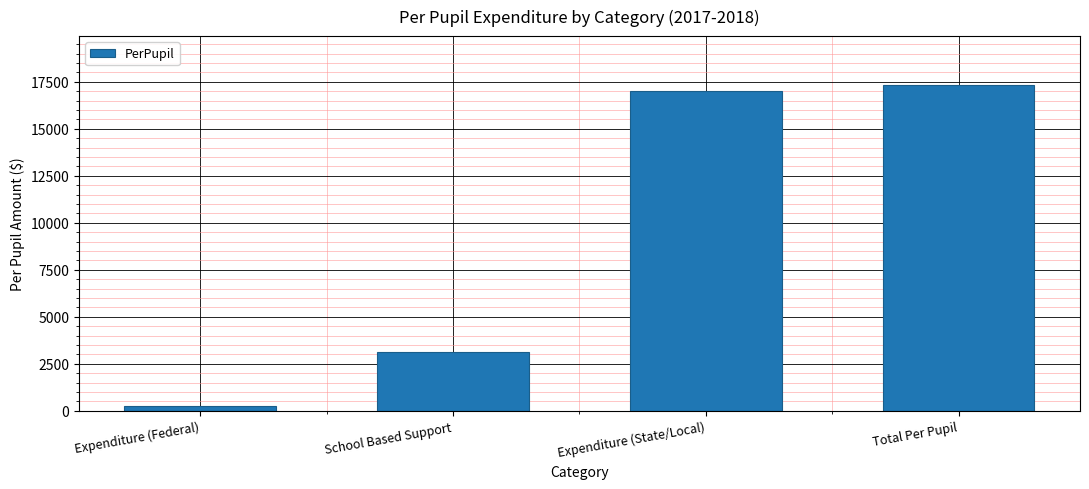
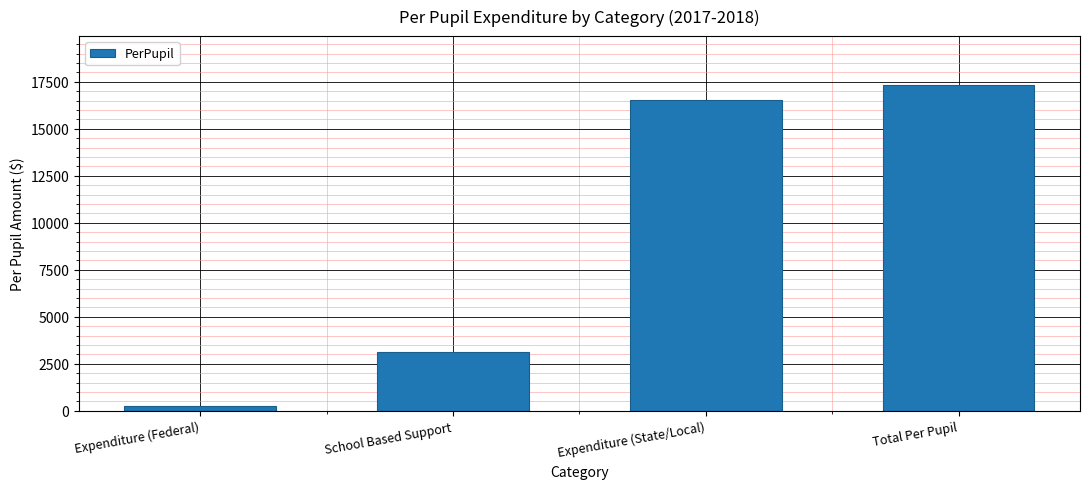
Expenditure (State/Local): 17000 -> 16600
